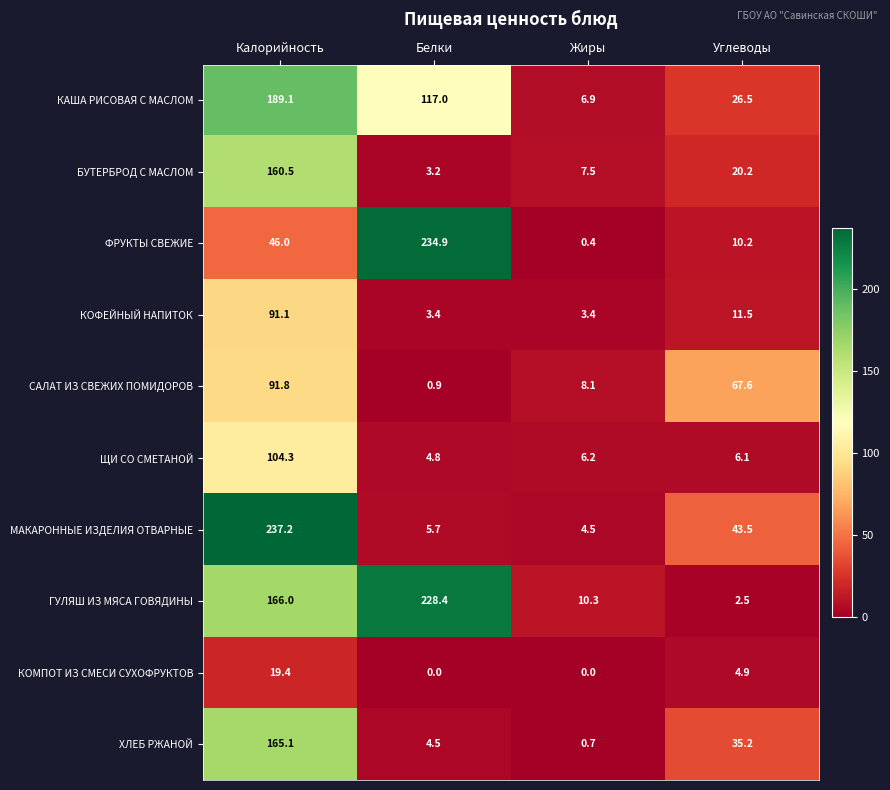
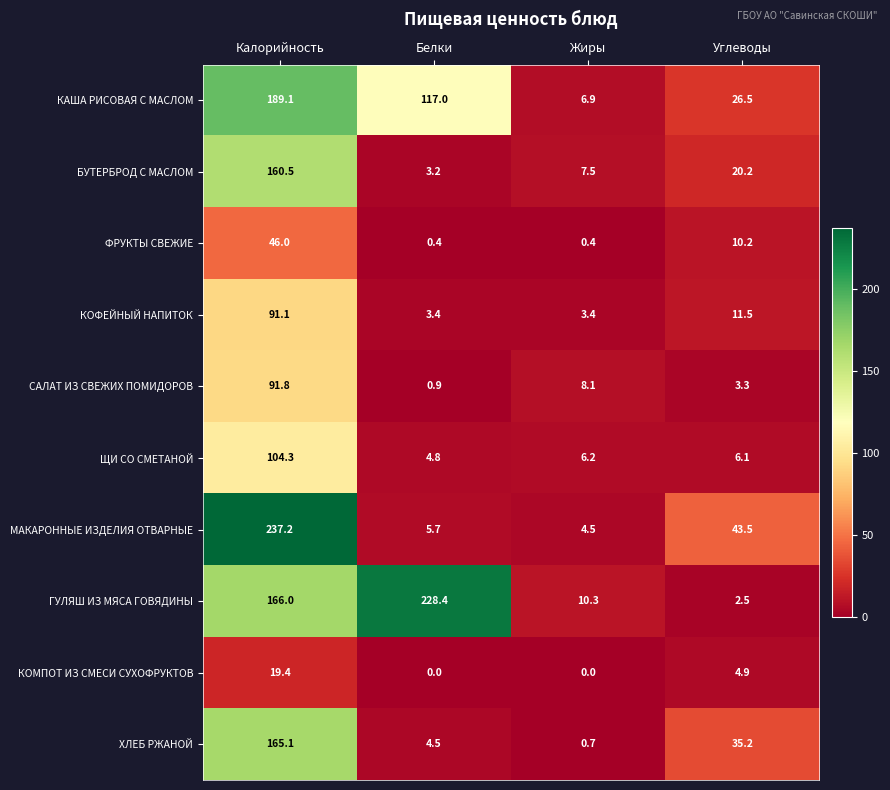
ФРУКТЫ СВЕЖИЕ, Белки: 234.9 -> 0.4
САЛАТ ИЗ СВЕЖИХ ПОМИДОРОВ, Углеводы: 67.6 -> 3.3
